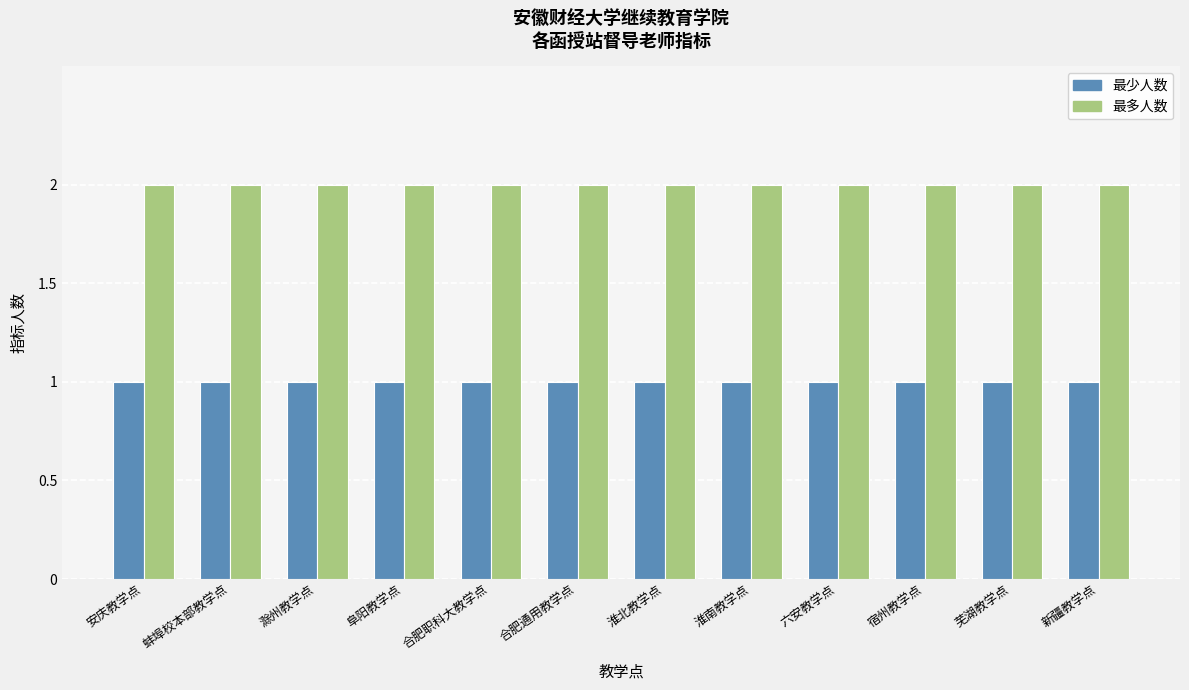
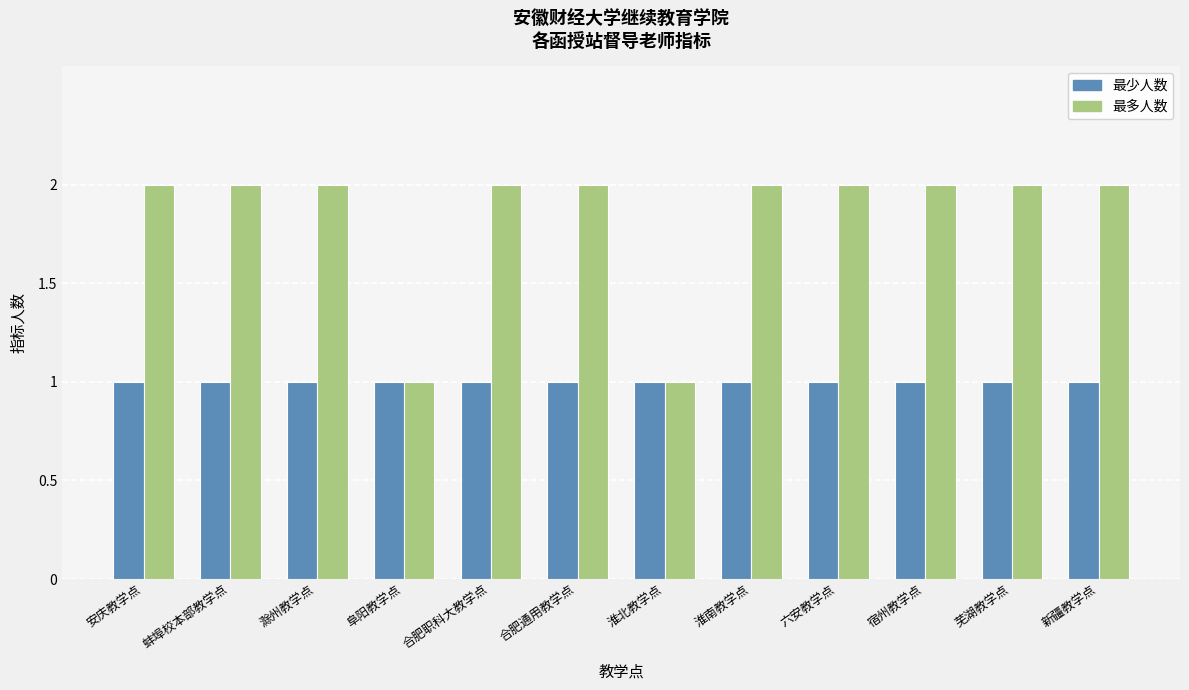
最多人数, 阜阳教学点: 2 -> 1
最多人数, 淮北教学点: 2 -> 1
